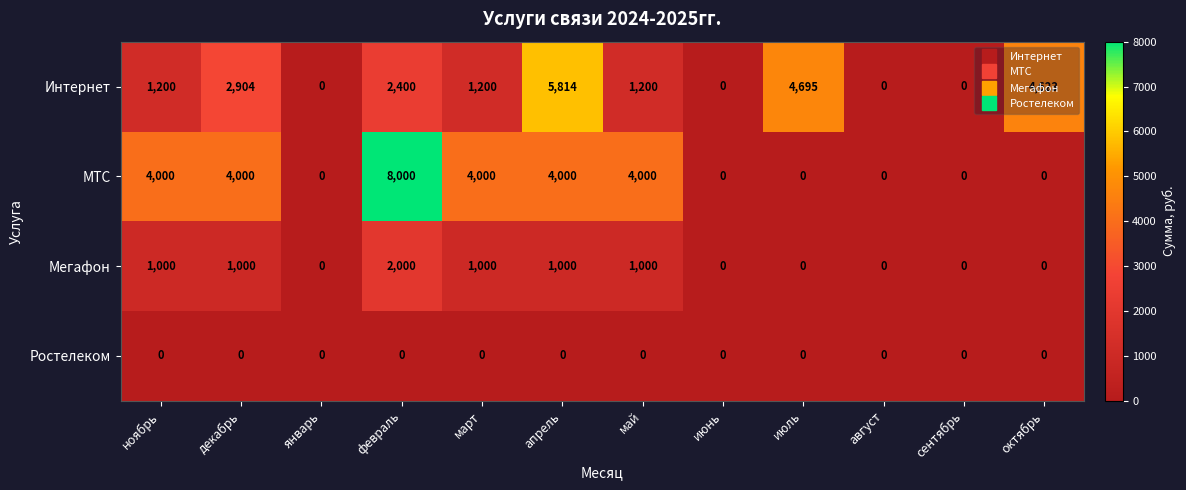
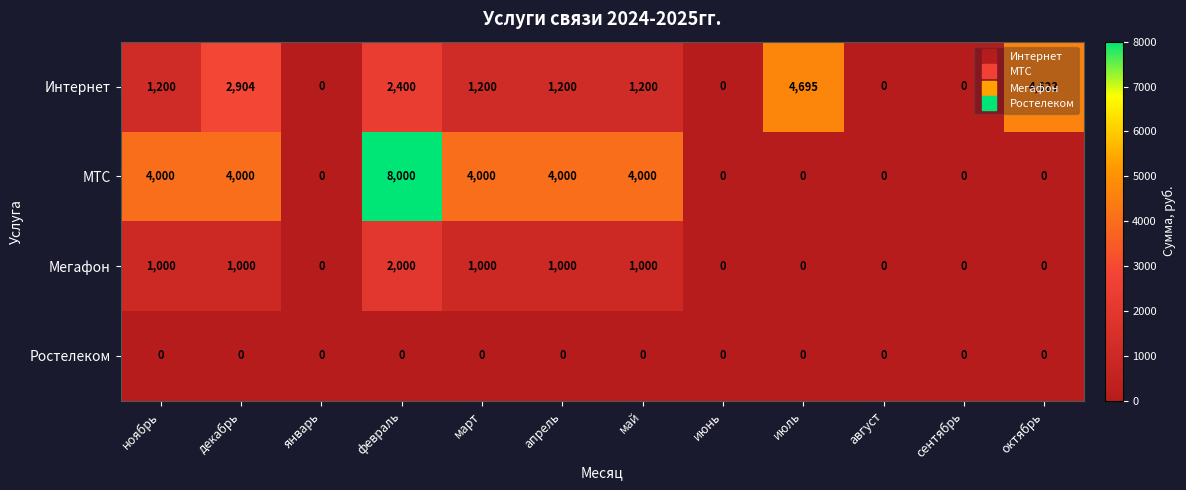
Интернет, апрель: 5,814 -> 1,200
